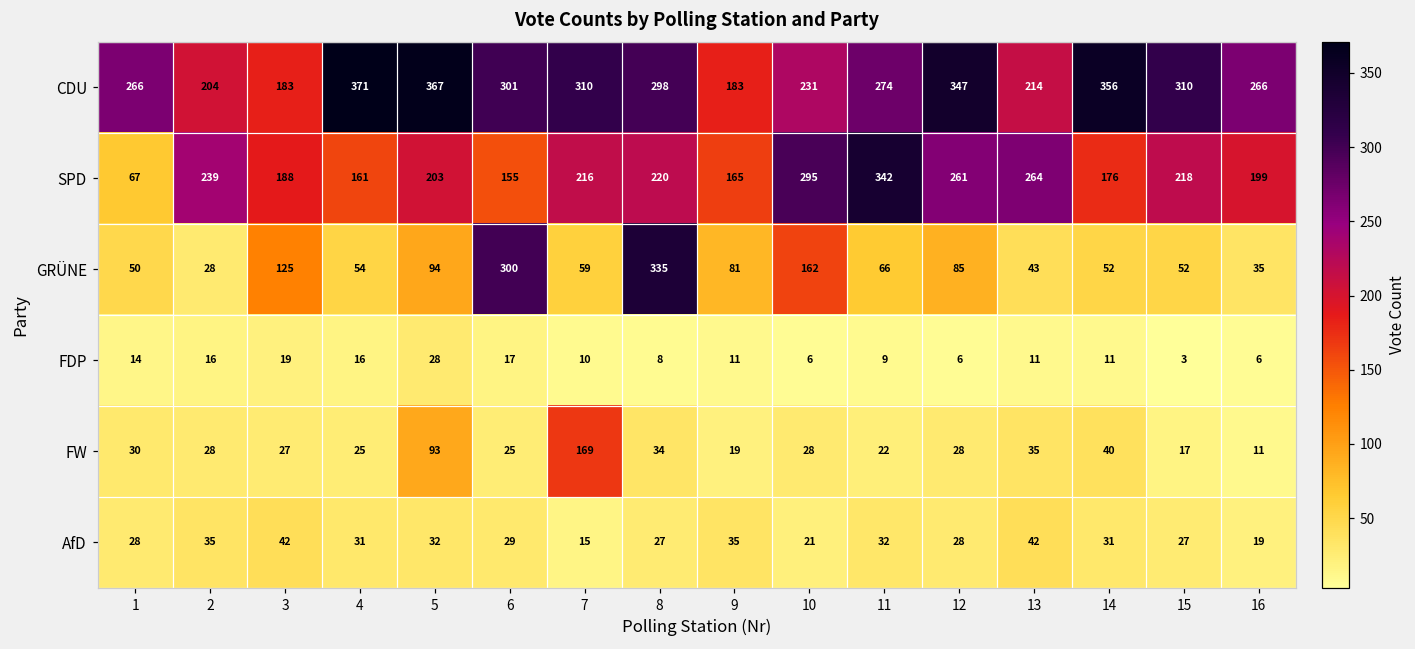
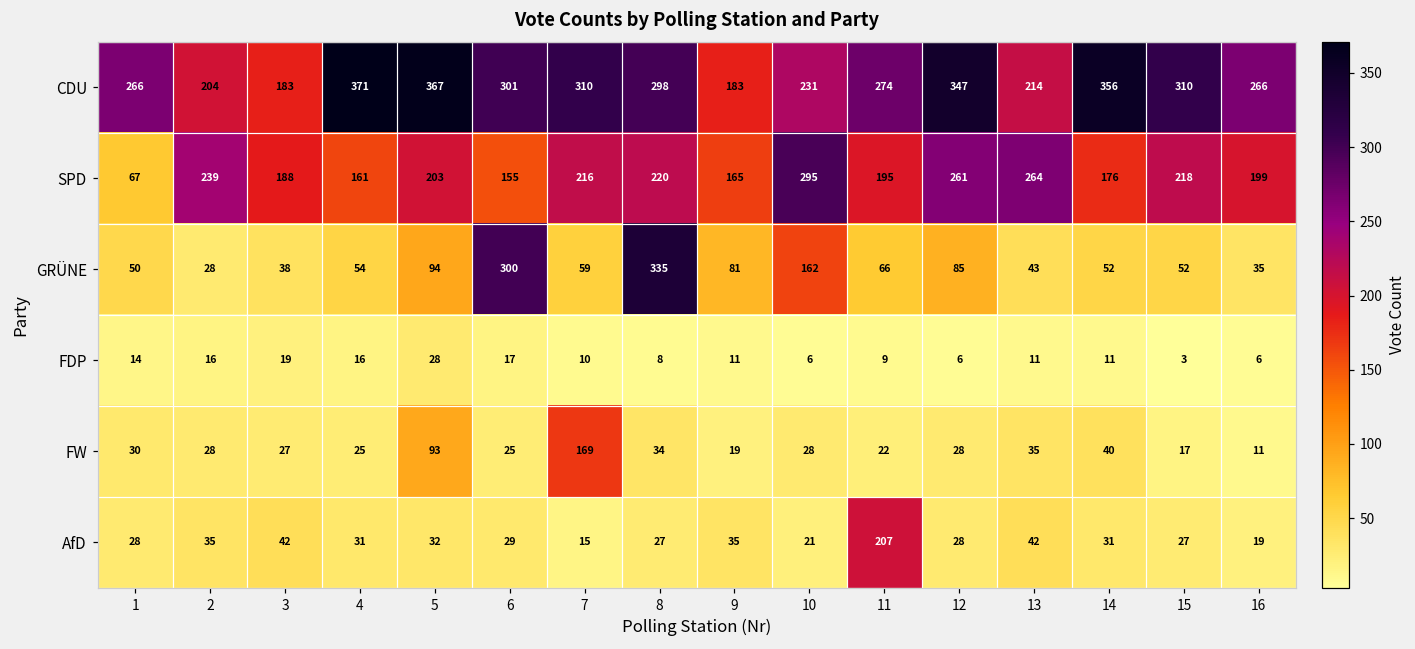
SPD, 11: 342 -> 195
GRÜNE, 3: 125 -> 38
AfD, 11: 32 -> 207
